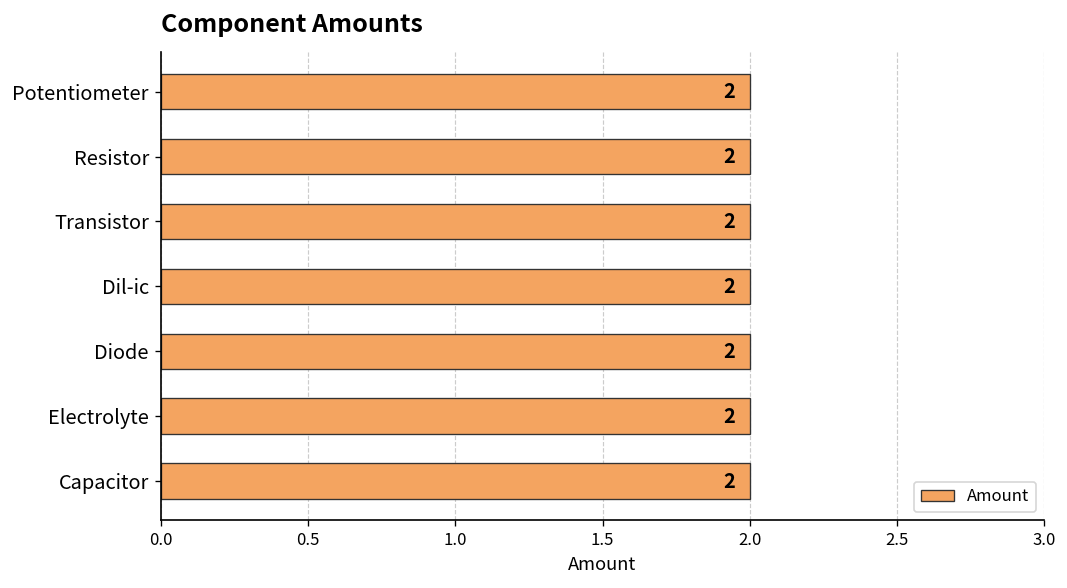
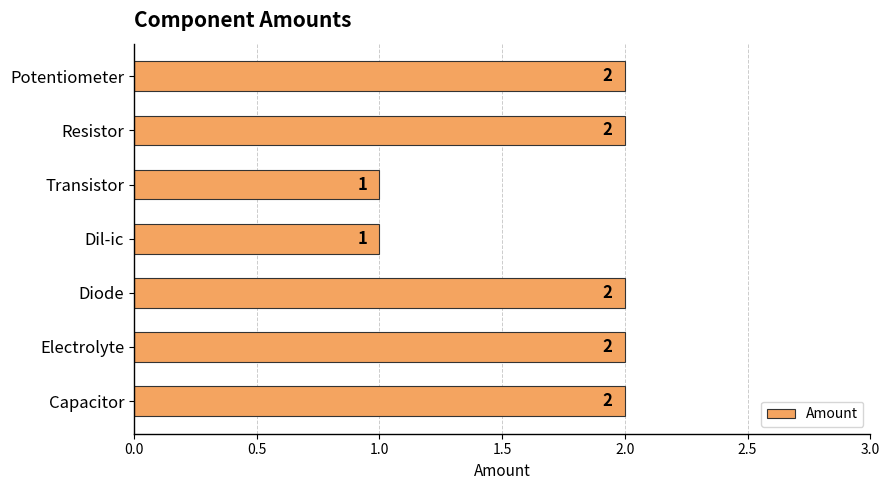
Transistor: 2 -> 1
Dil-ic: 2 -> 1
